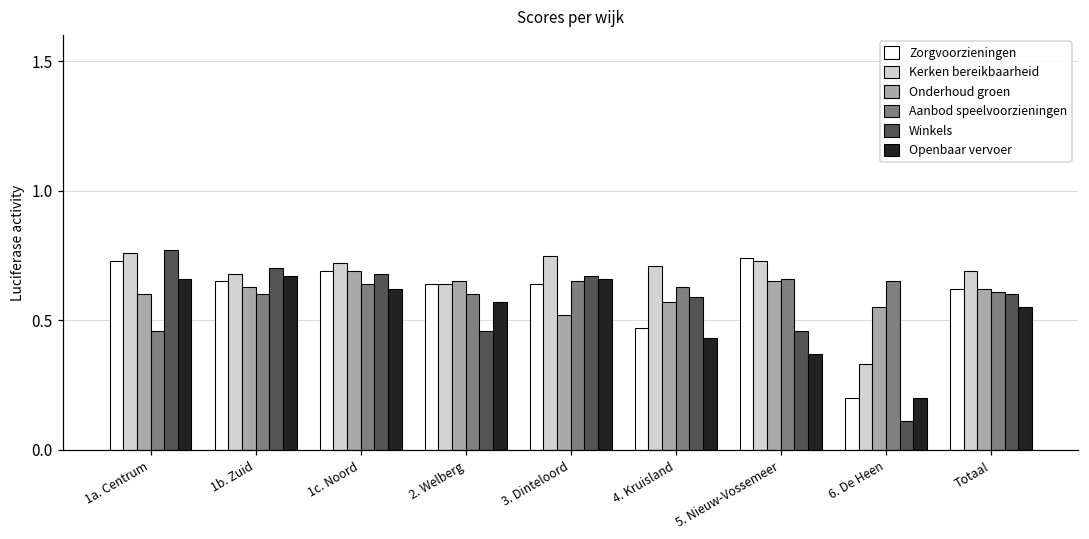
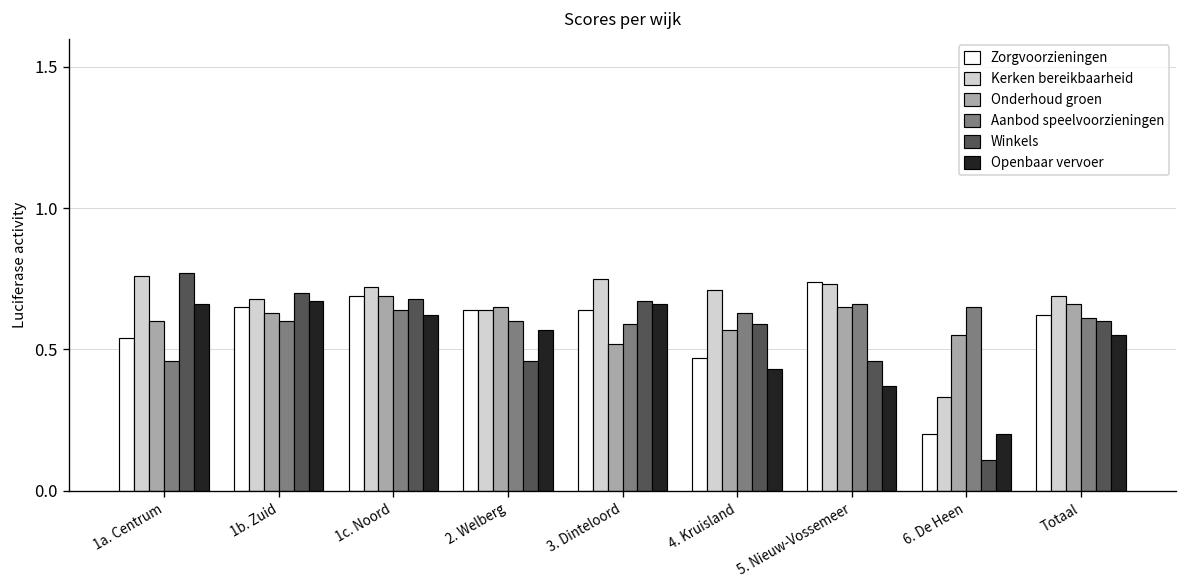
Zorgvoorzieningen, 1a. Centrum: 0.73 -> 0.54
Aanbod speelvoorzieningen, 3. Dinteloord: 0.65 -> 0.59
Onderhoud groen, Totaal: 0.62 -> 0.66
